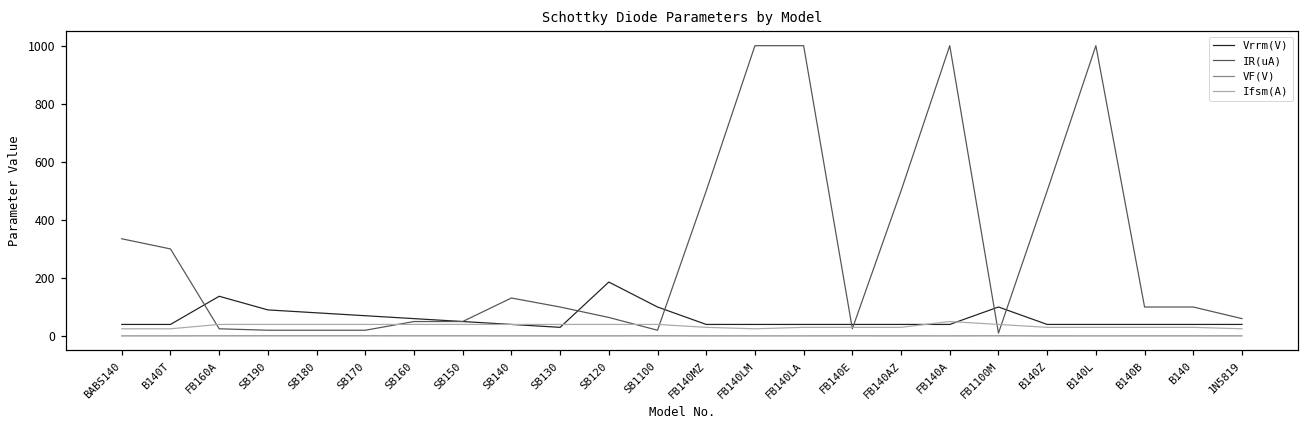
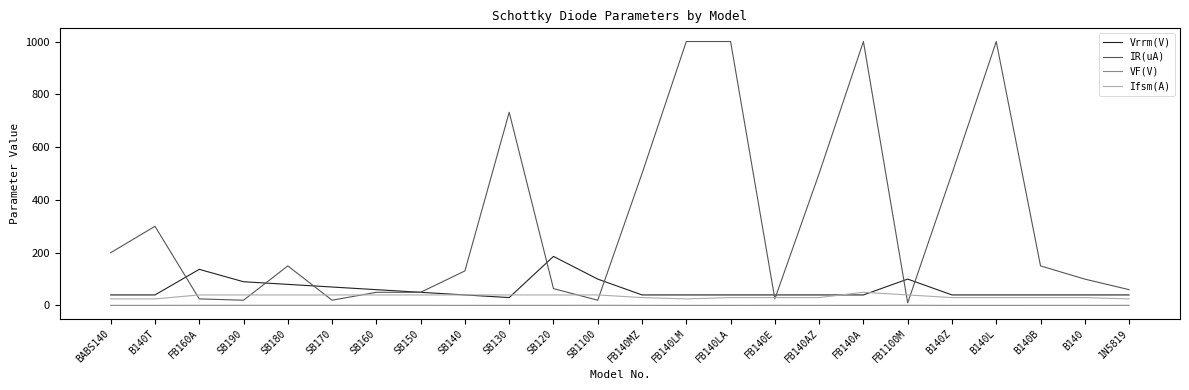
IR(uA), BABS140: 340 -> 200
IR(uA), SB180: 20 -> 150
IR(uA), SB130: 100 -> 730
IR(uA), B140B: 100 -> 150
